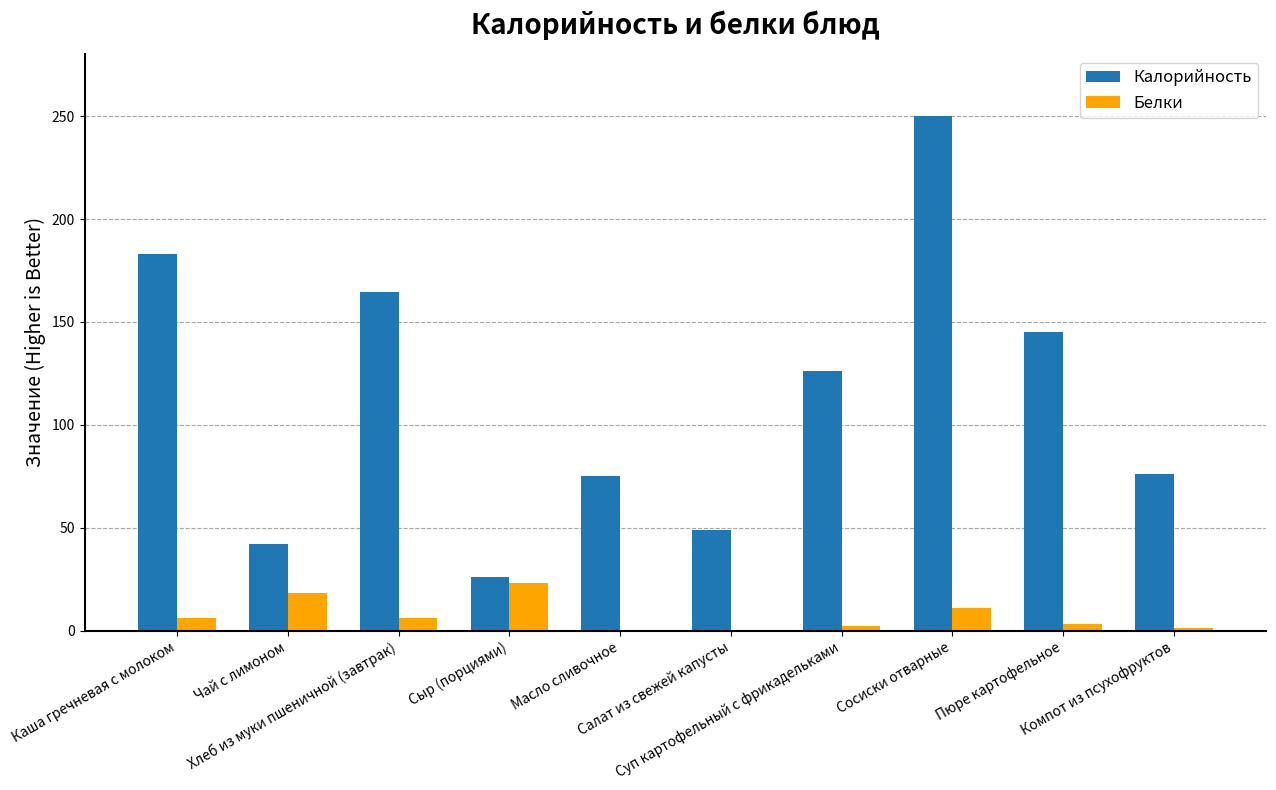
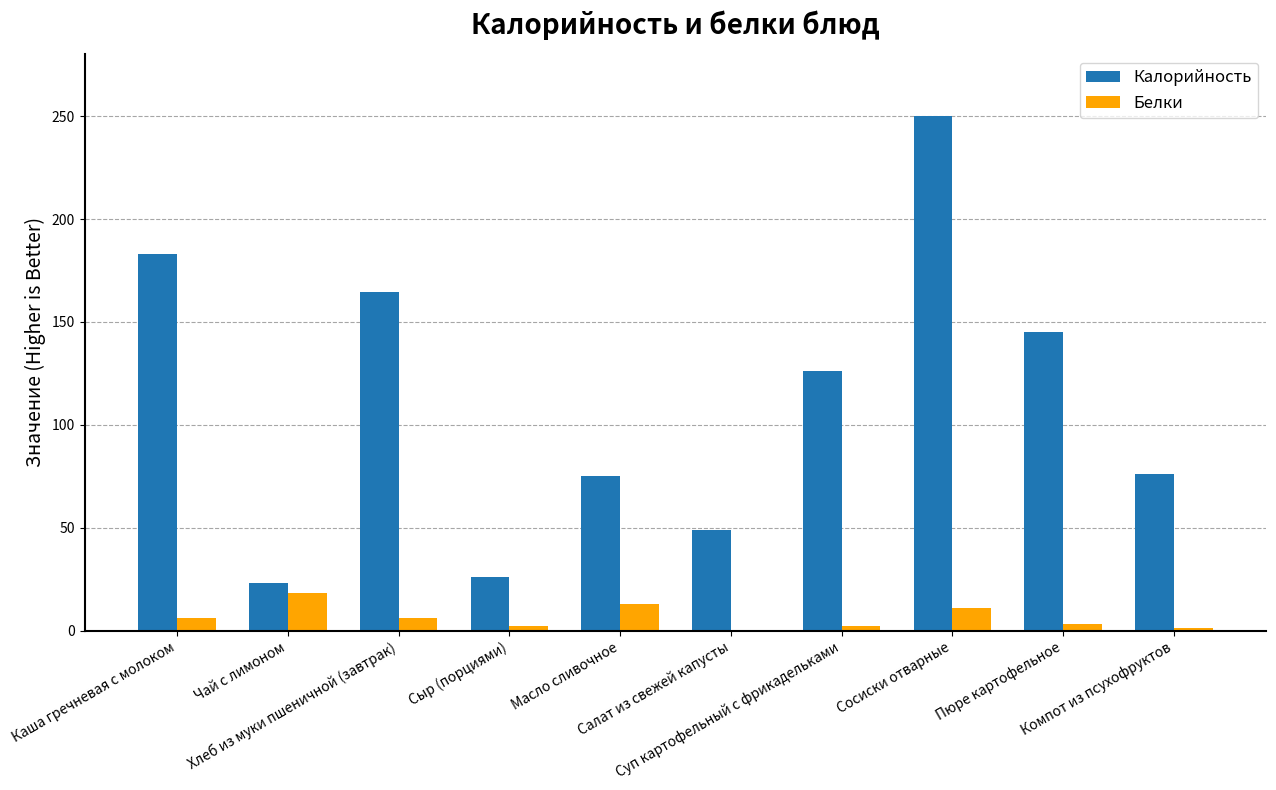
Калорийность, Чай с лимоном: 42 -> 23
Белки, Сыр (порциями): 23 -> 2
Белки, Масло сливочное: 0 -> 13
